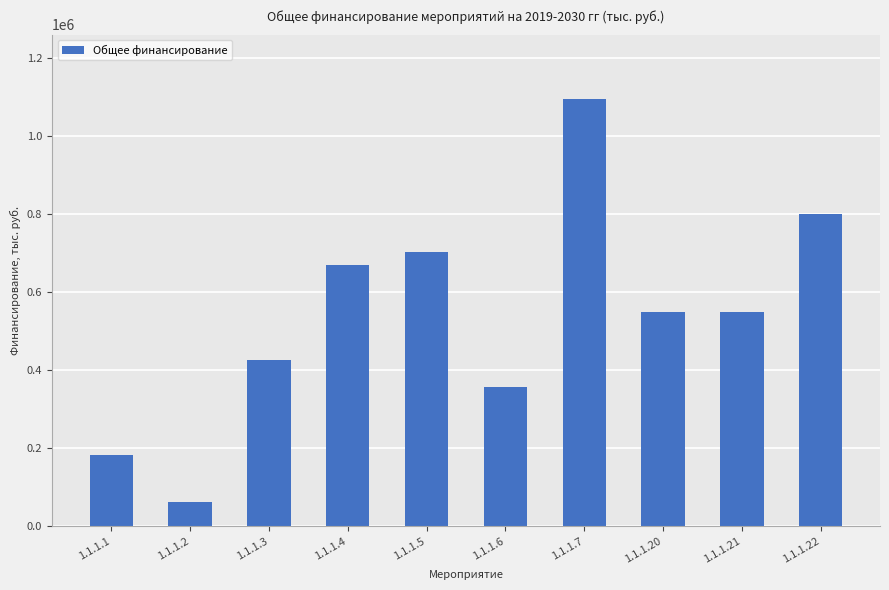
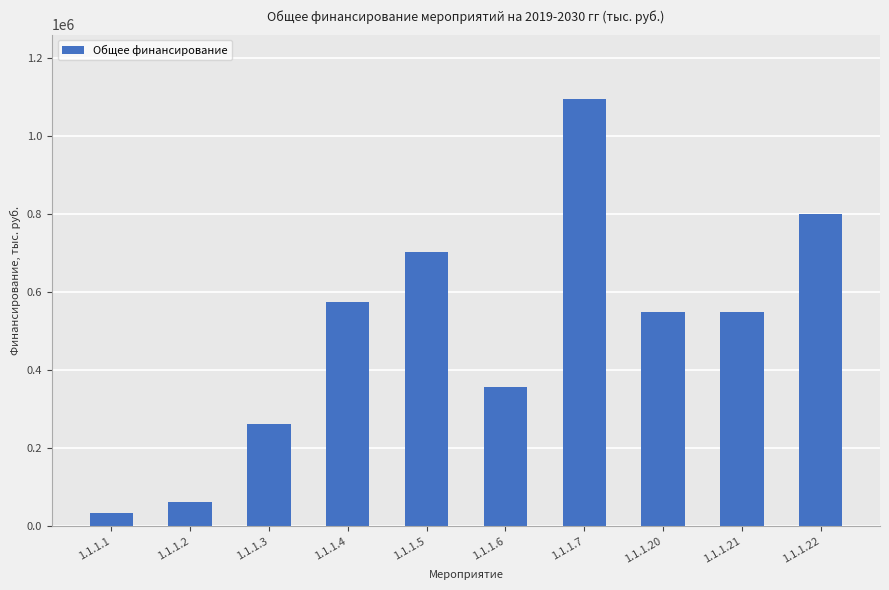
1.1.1.1: 180000 -> 30000
1.1.1.3: 430000 -> 260000
1.1.1.4: 670000 -> 570000
